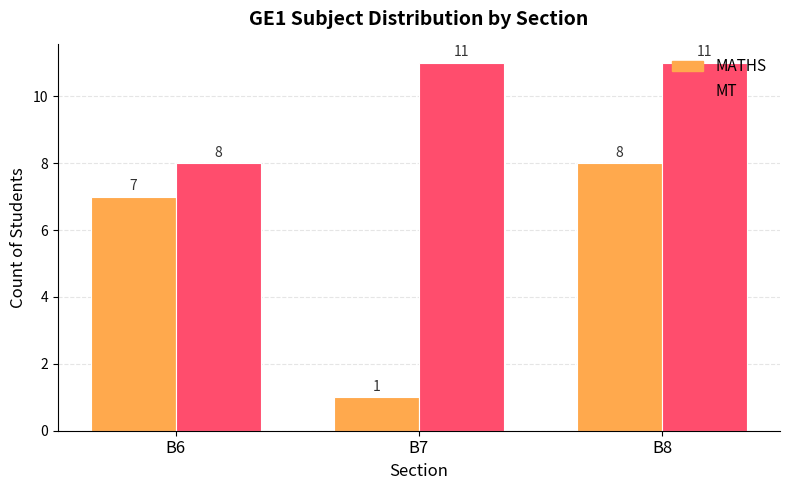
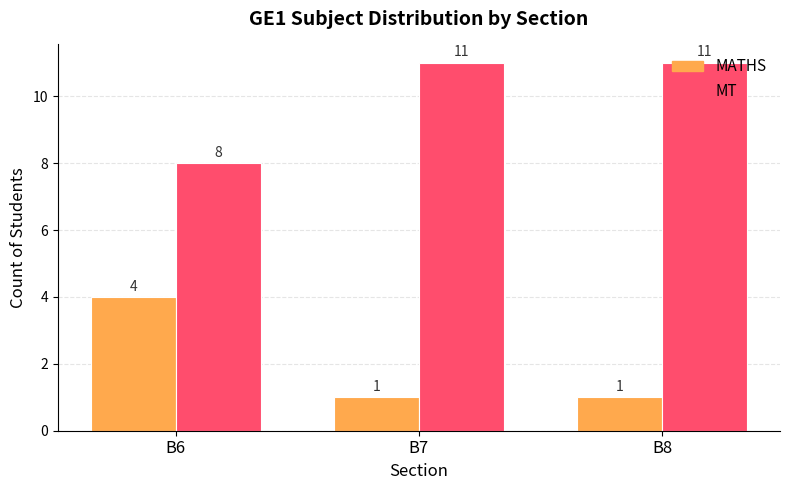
MATHS, B6: 7 -> 4
MATHS, B8: 8 -> 1
